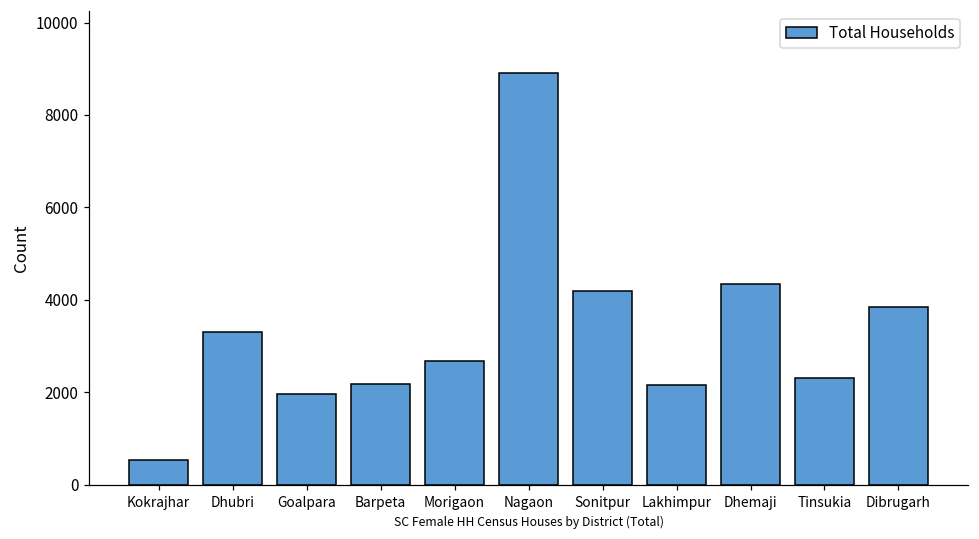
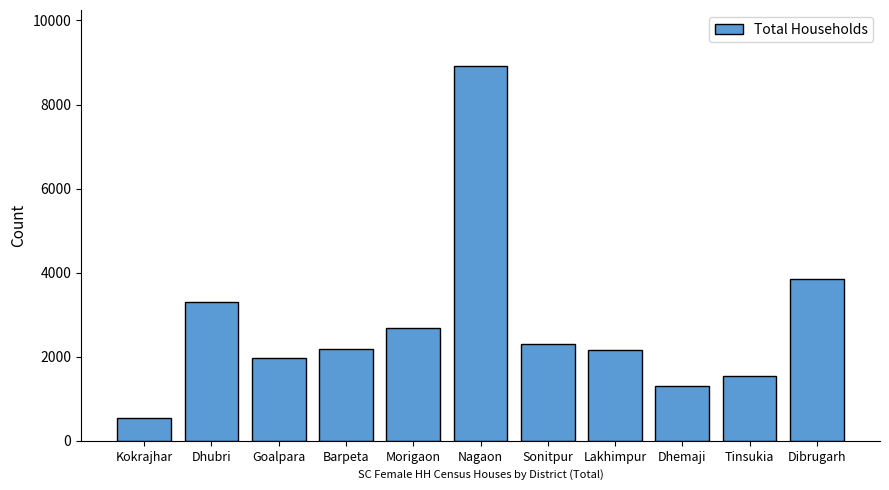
Sonitpur: 4200 -> 2300
Dhemaji: 4400 -> 1300
Tinsukia: 2300 -> 1500
